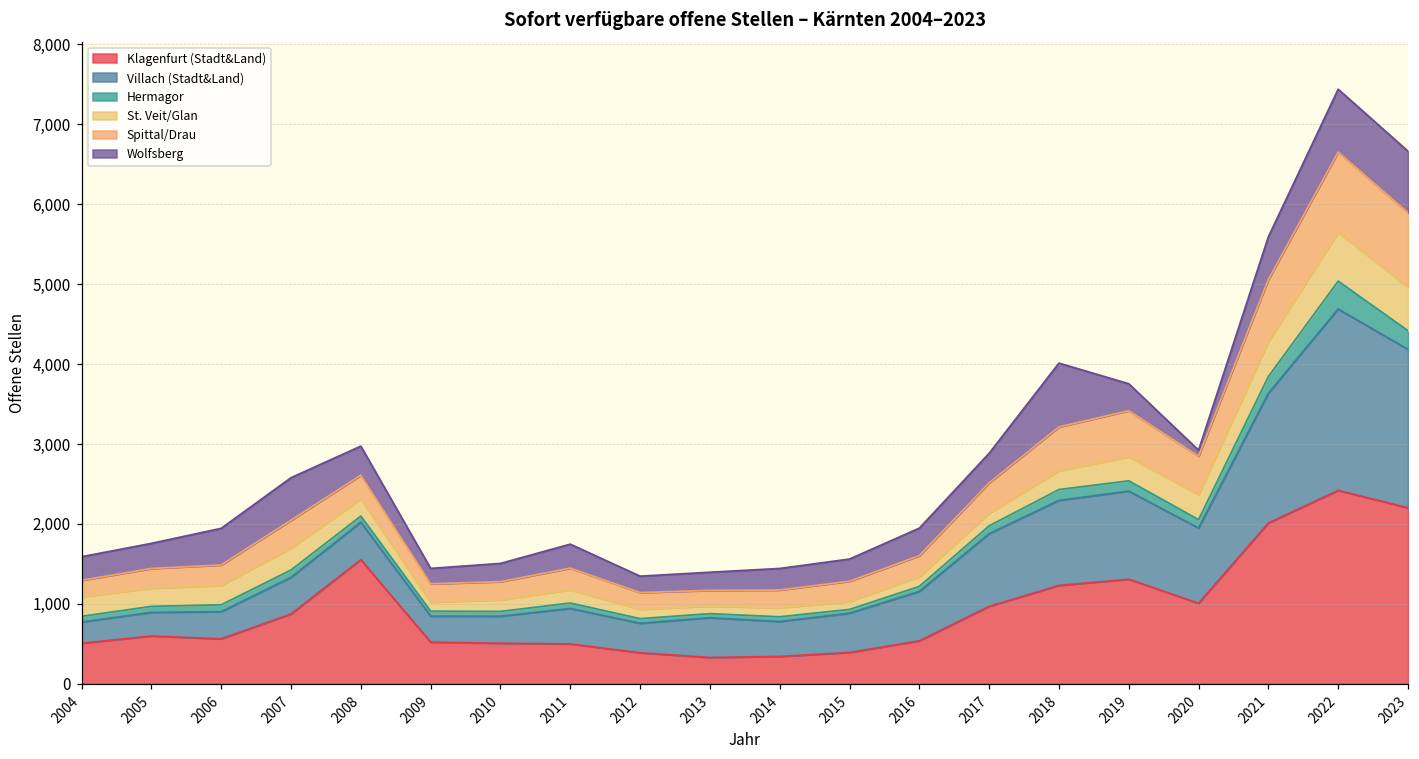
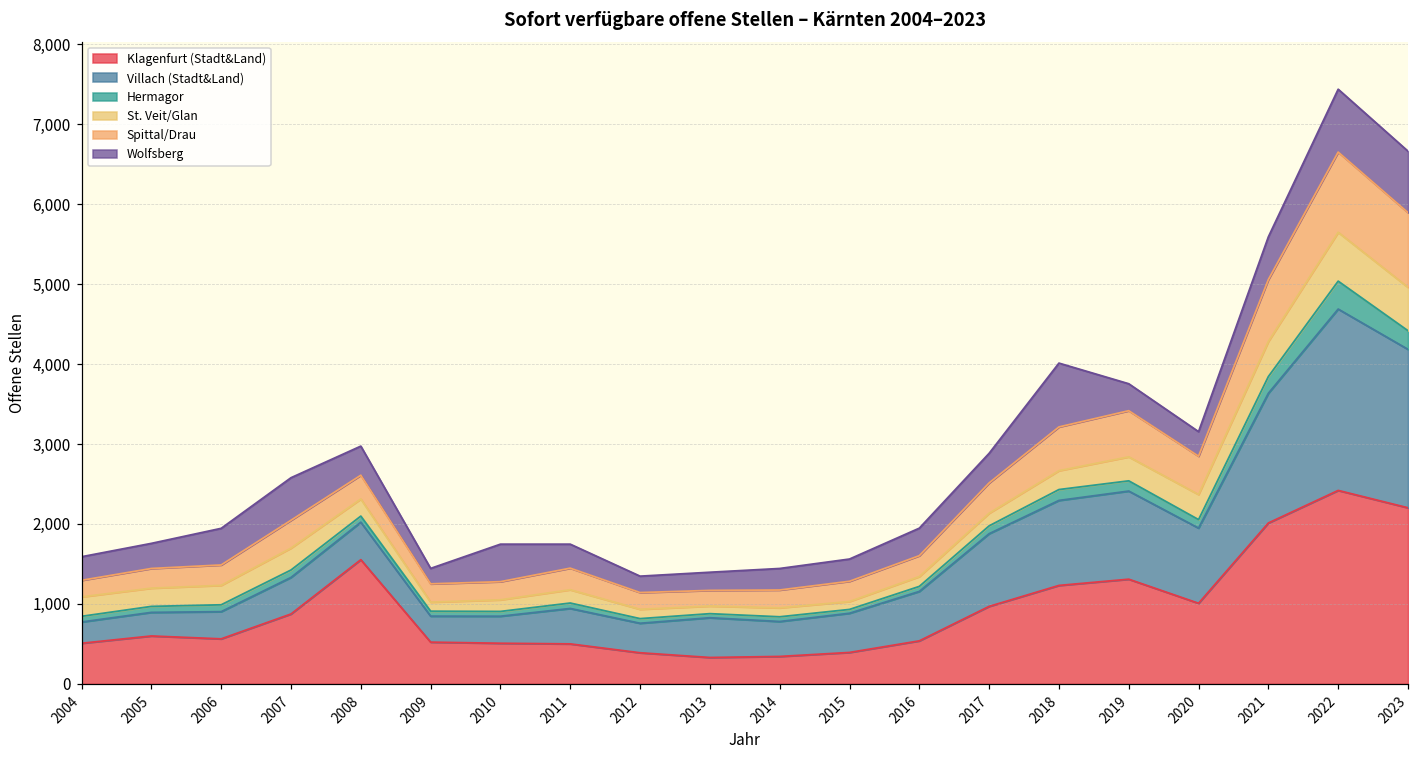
Wolfsberg, 2010: 200 -> 500
Wolfsberg, 2020: 100 -> 300
